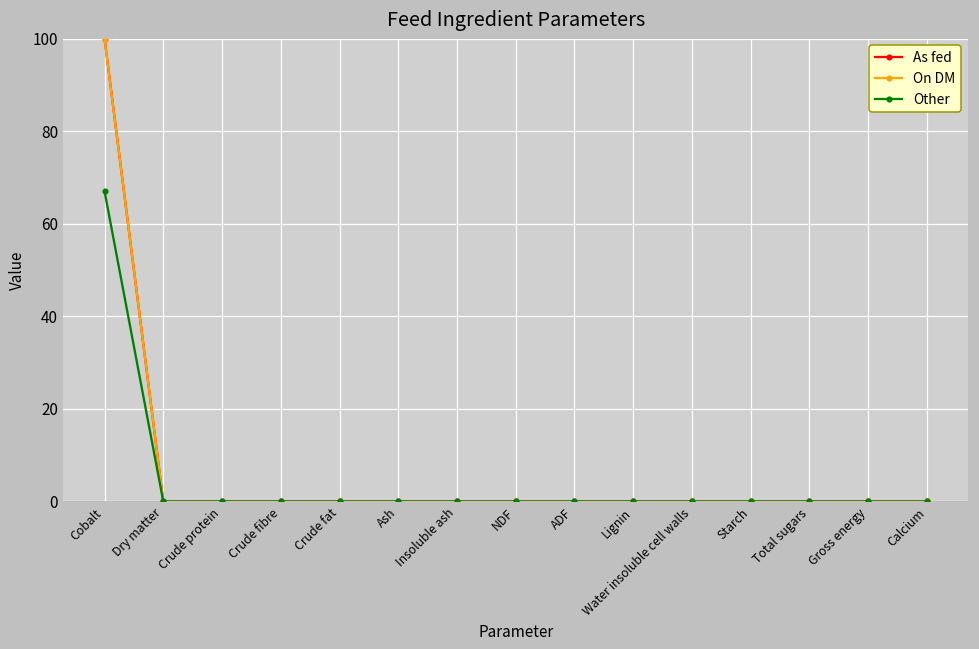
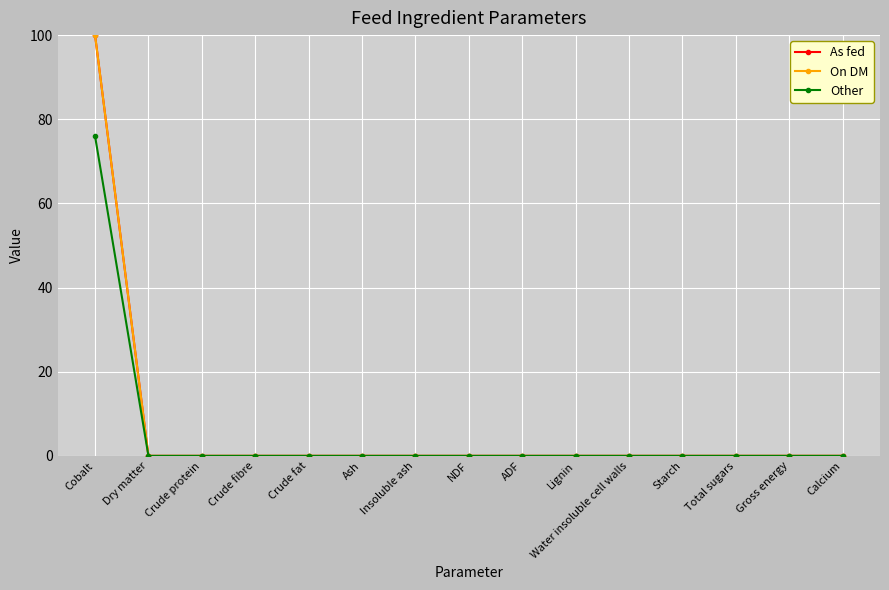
Other, Cobalt: 67 -> 76
